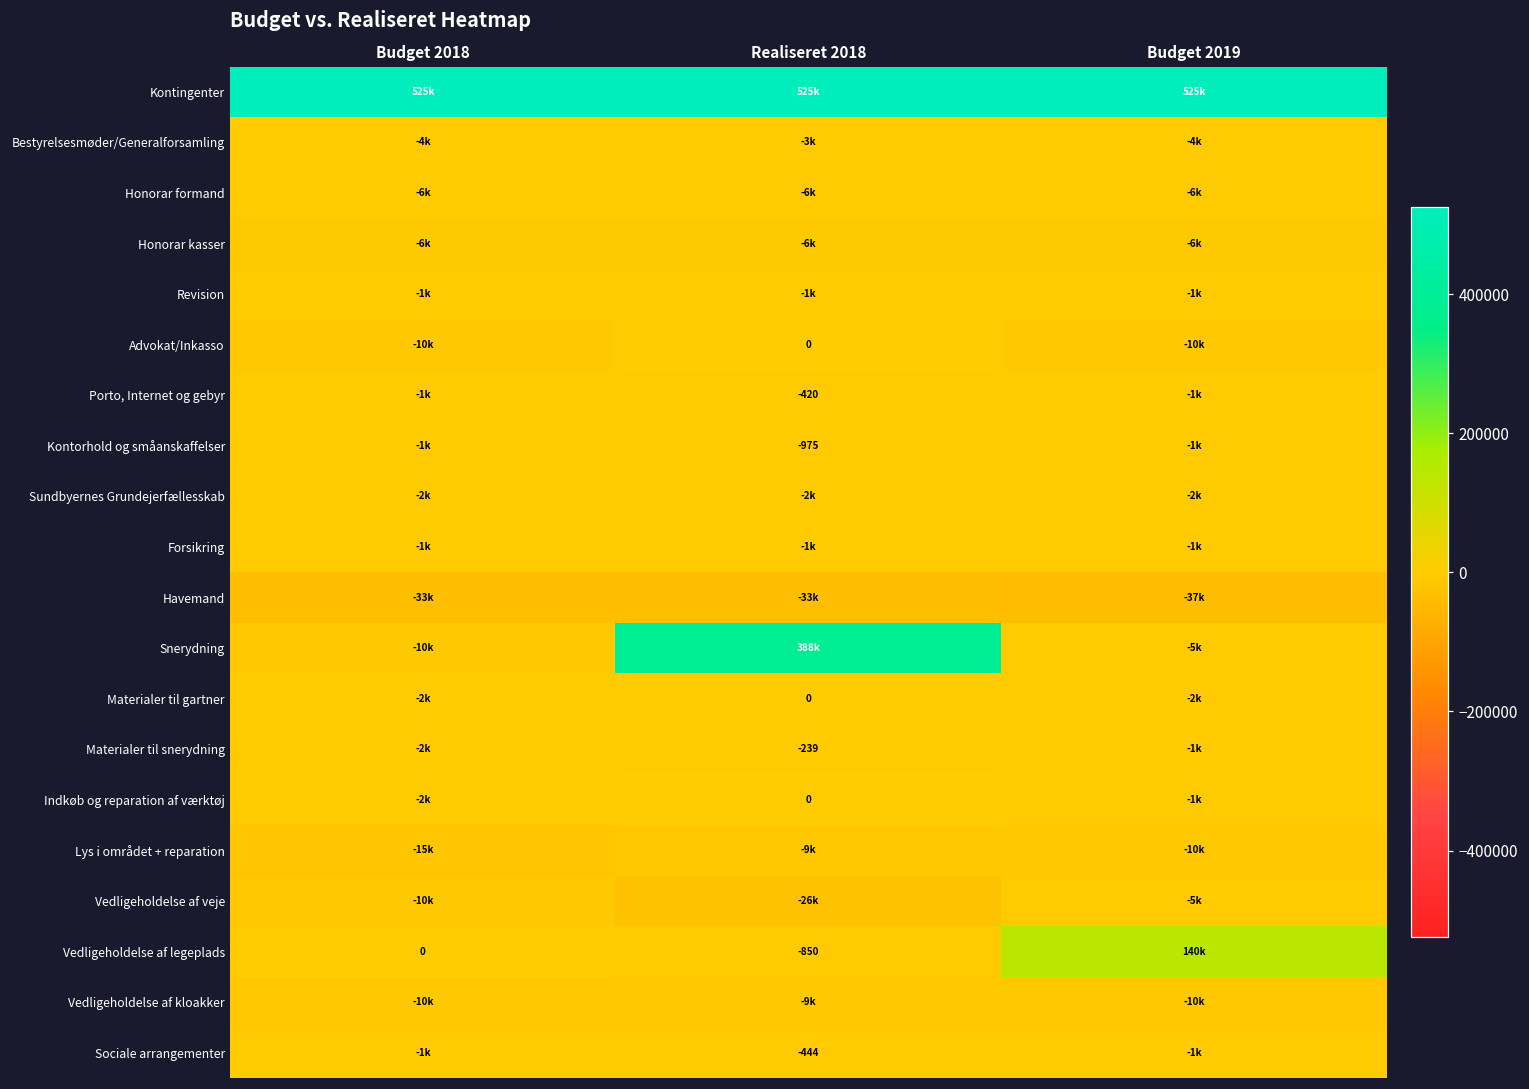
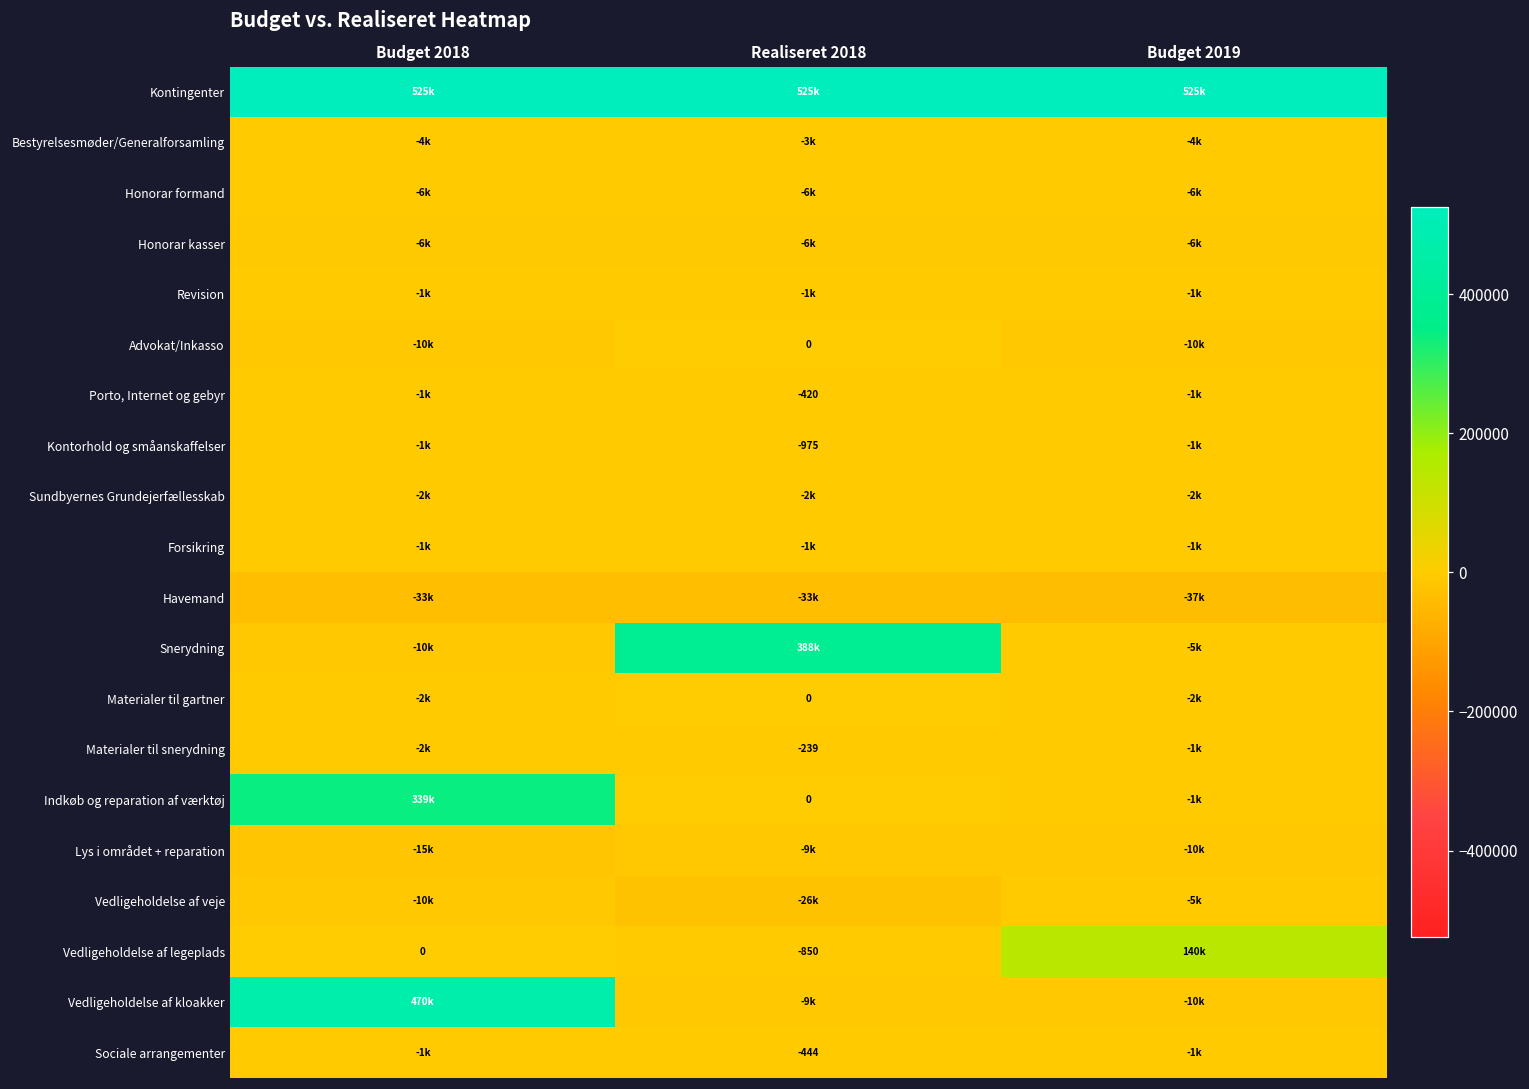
Indkøb og reparation af værktøj, Budget 2018: -2k -> 339k
Vedligeholdelse af kloakker, Budget 2018: -10k -> 470k
